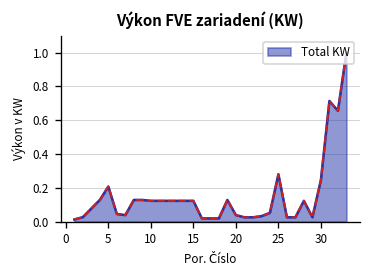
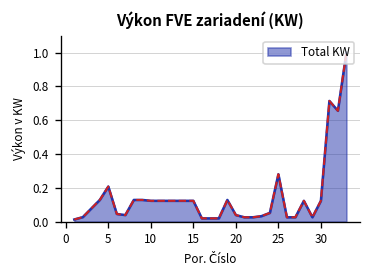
30: 0.25 -> 0.12
